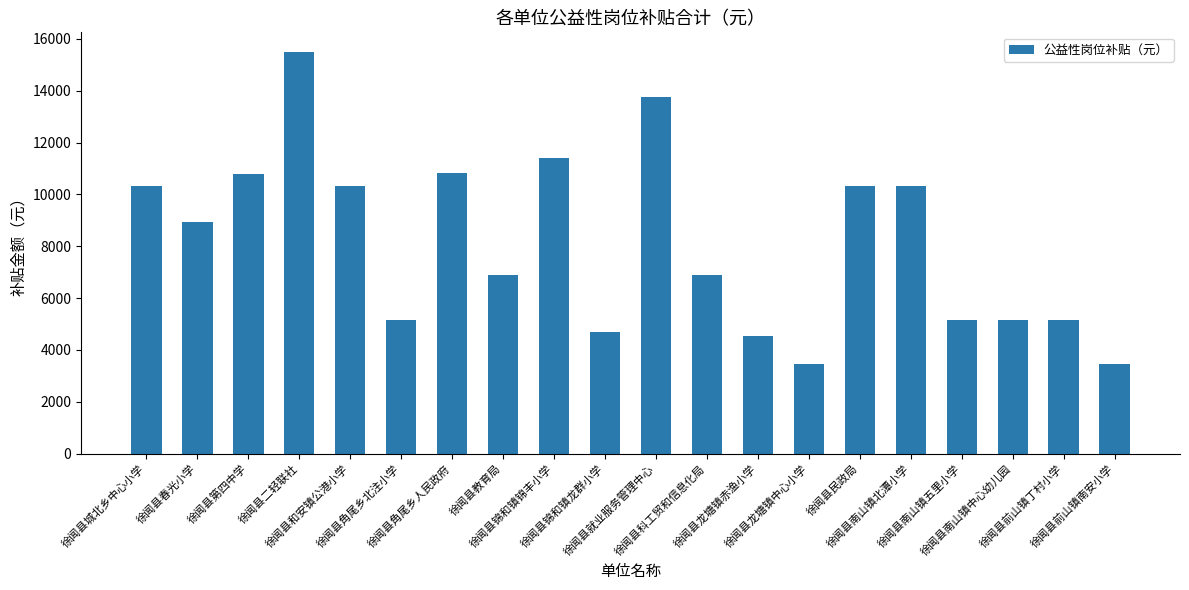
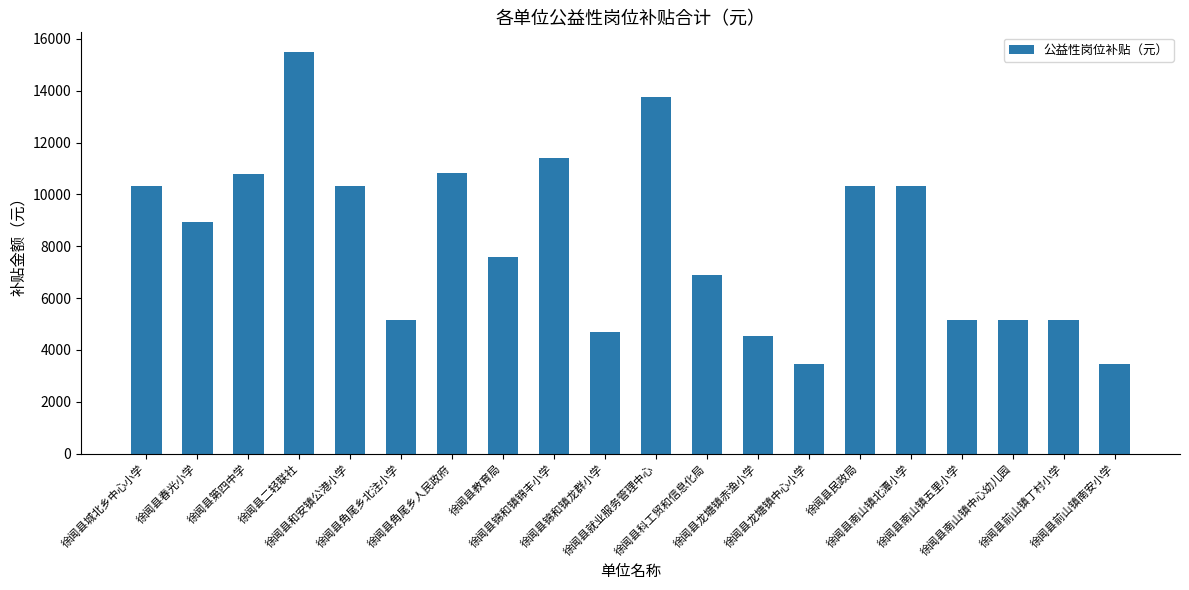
徐闻县教育局: 6900 -> 7600
